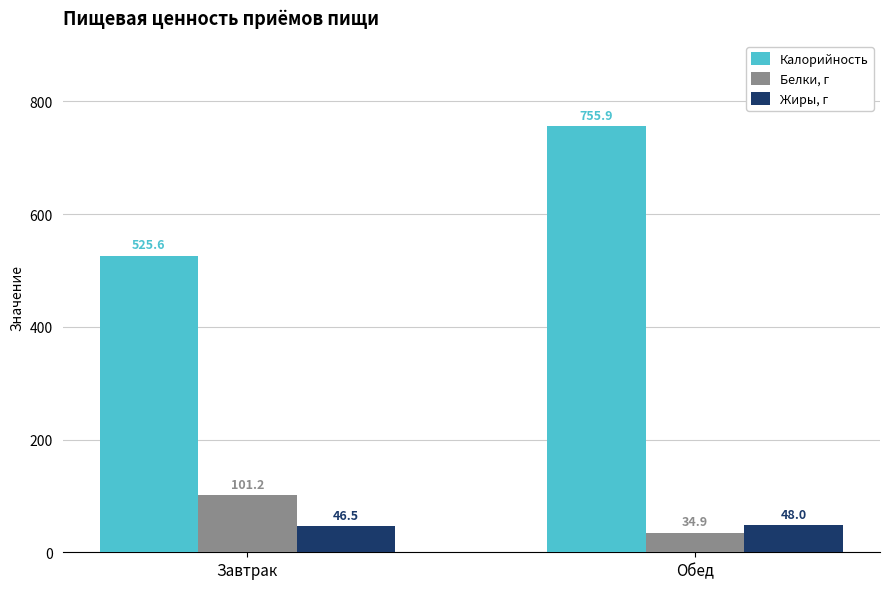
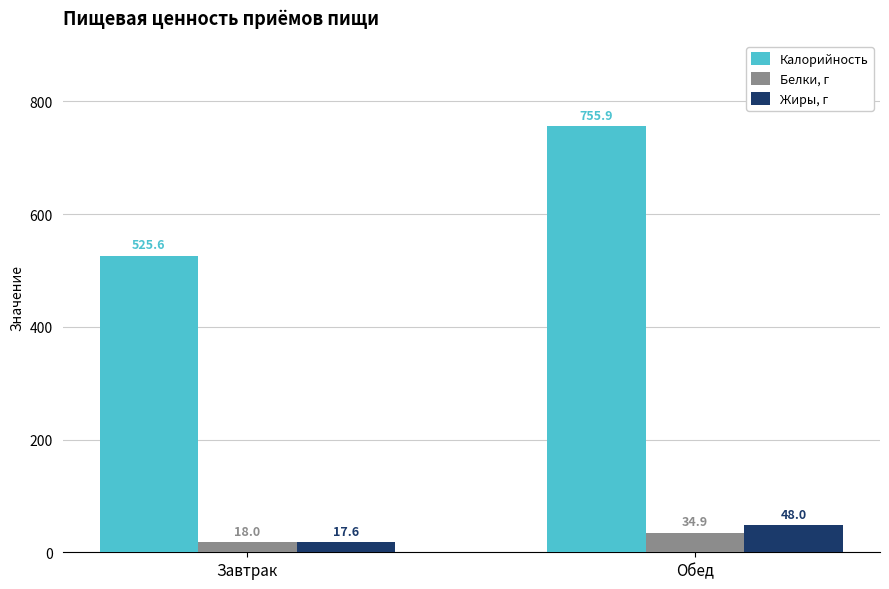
Белки, г, Завтрак: 101.2 -> 18.0
Жиры, г, Завтрак: 46.5 -> 17.6
